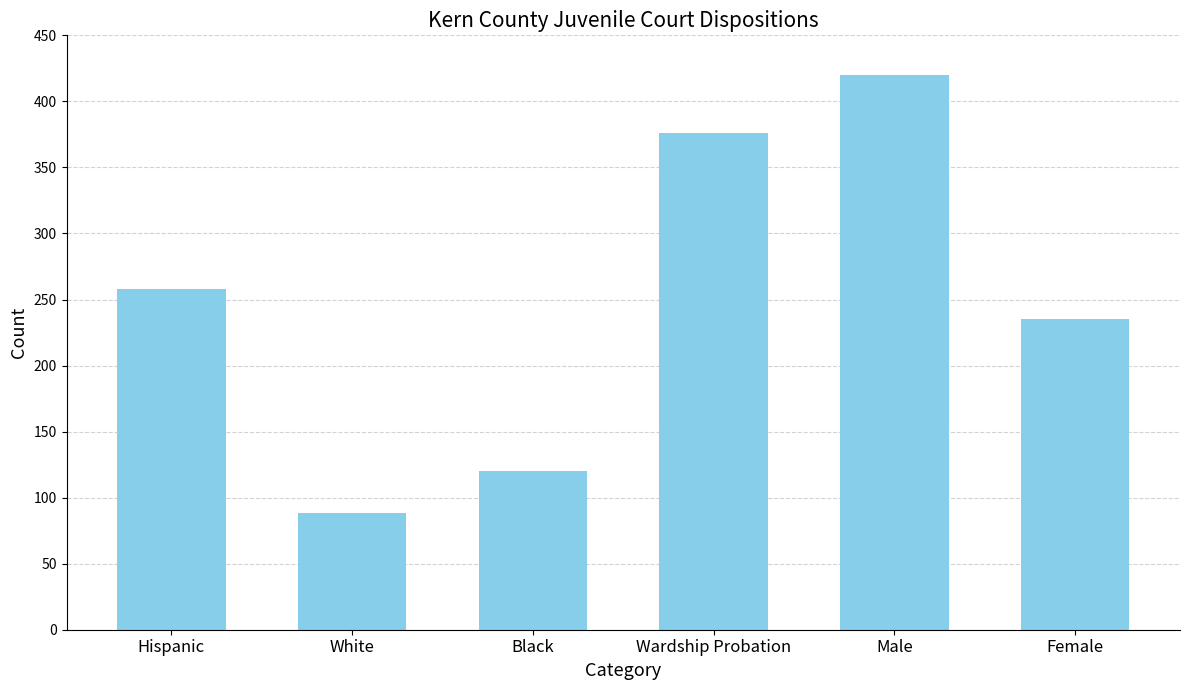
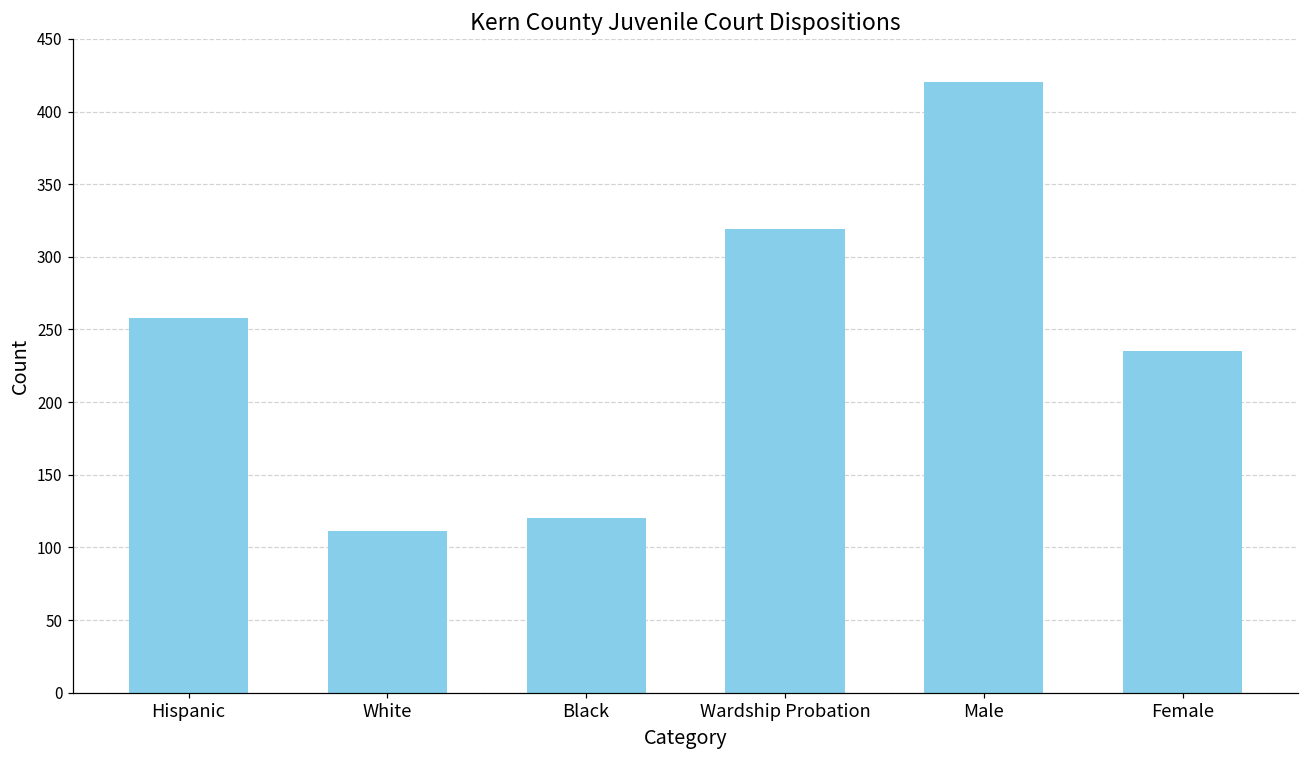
White: 88 -> 111
Wardship Probation: 376 -> 319
